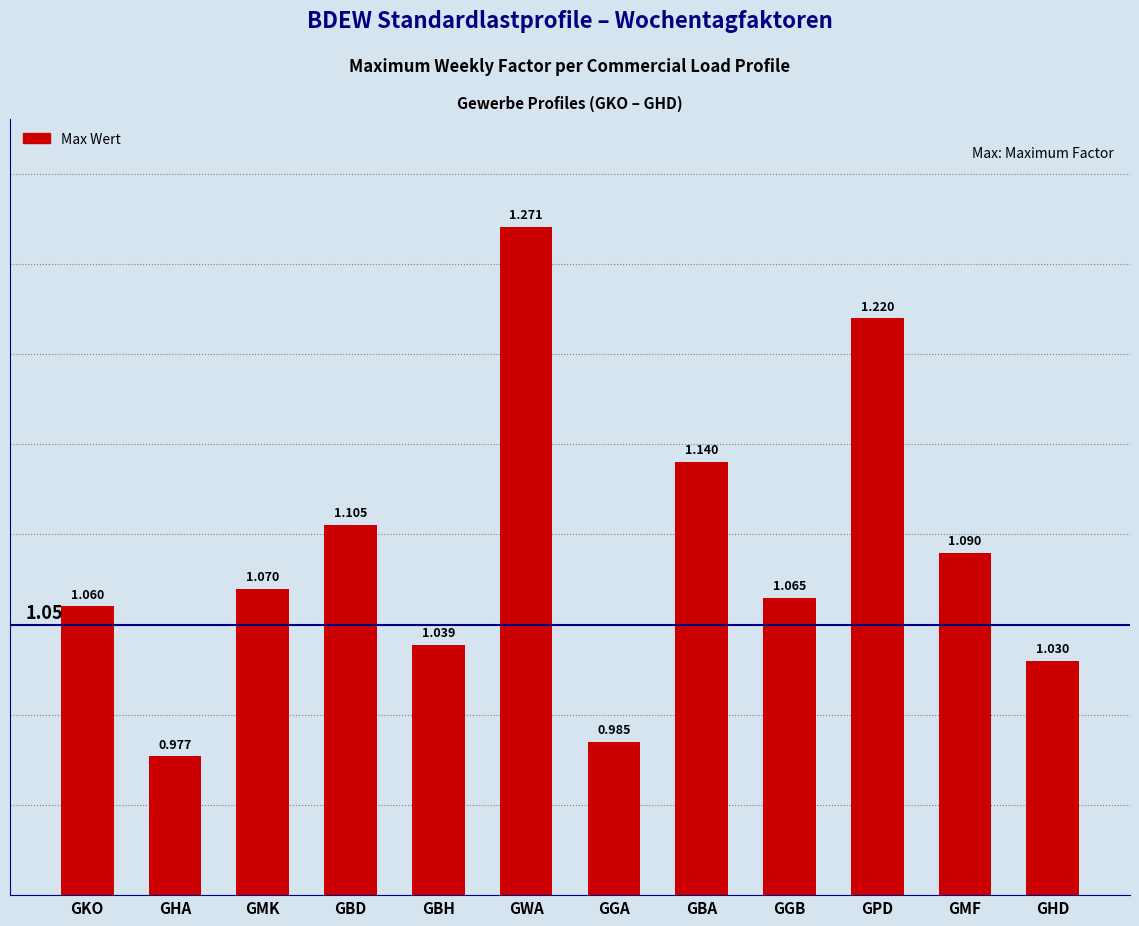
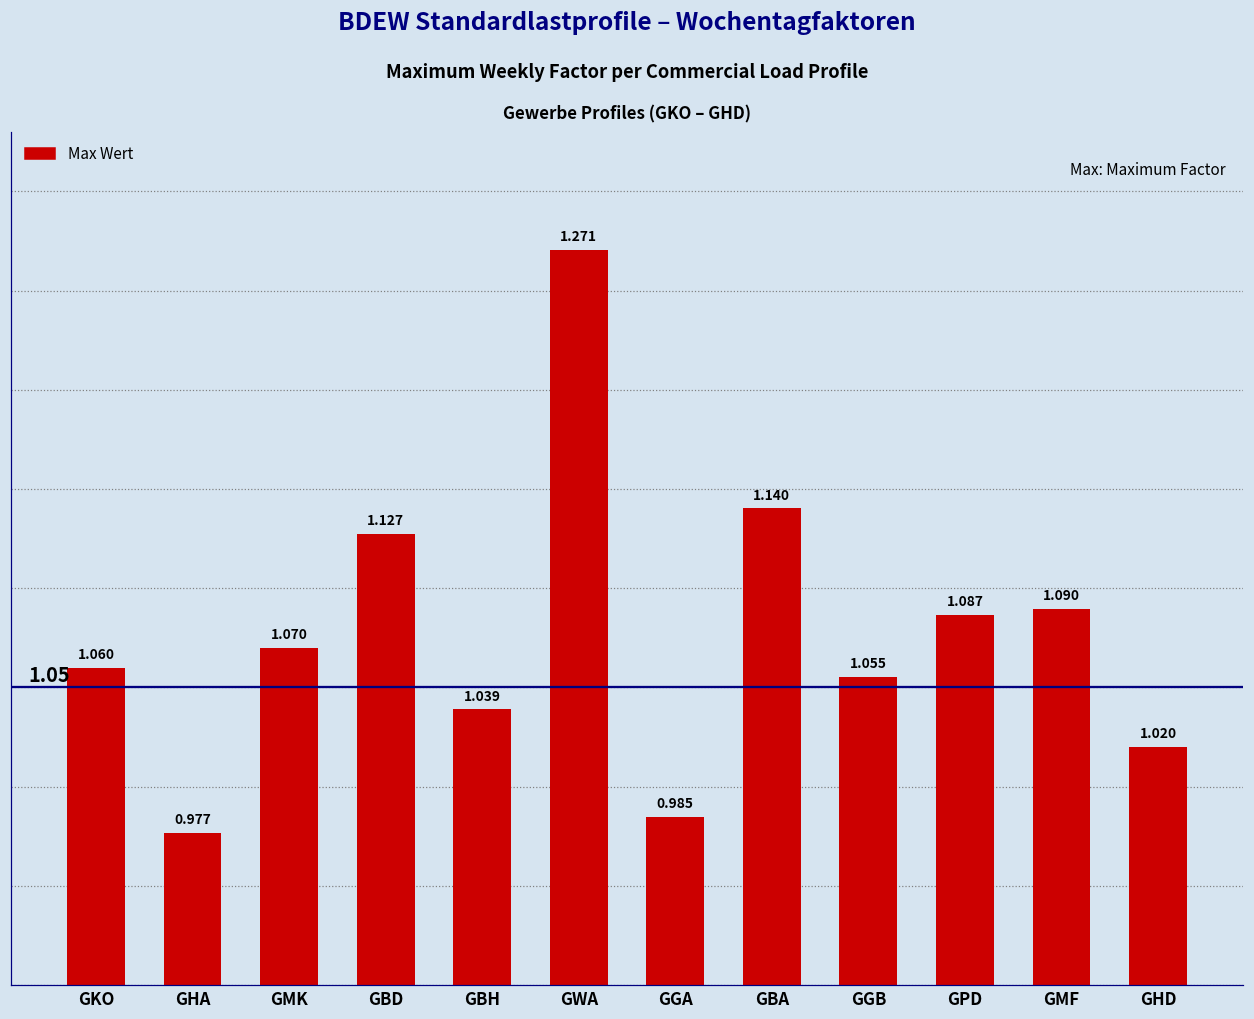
GBD: 1.105 -> 1.127
GGB: 1.065 -> 1.055
GPD: 1.220 -> 1.087
GHD: 1.030 -> 1.020
